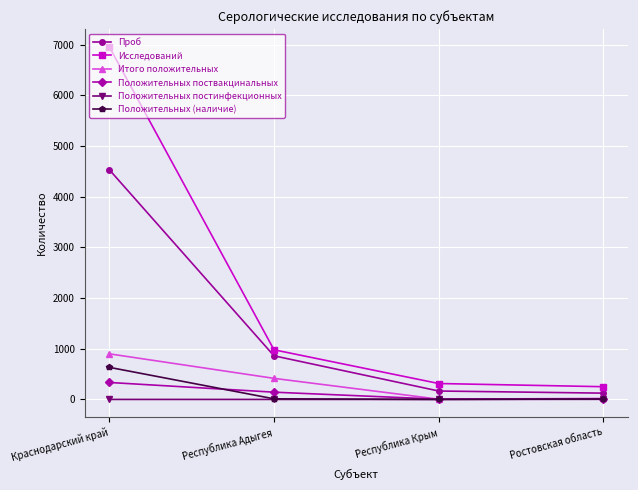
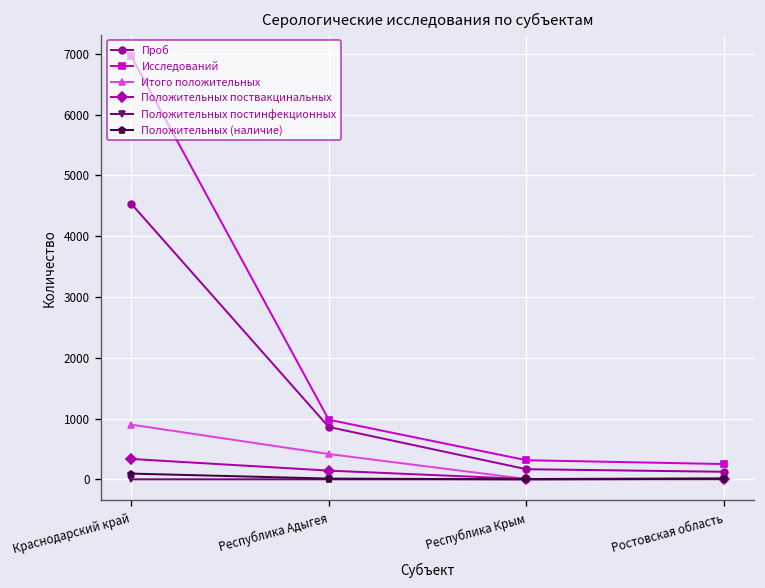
Положительных (наличие), Краснодарский край: 600 -> 100
